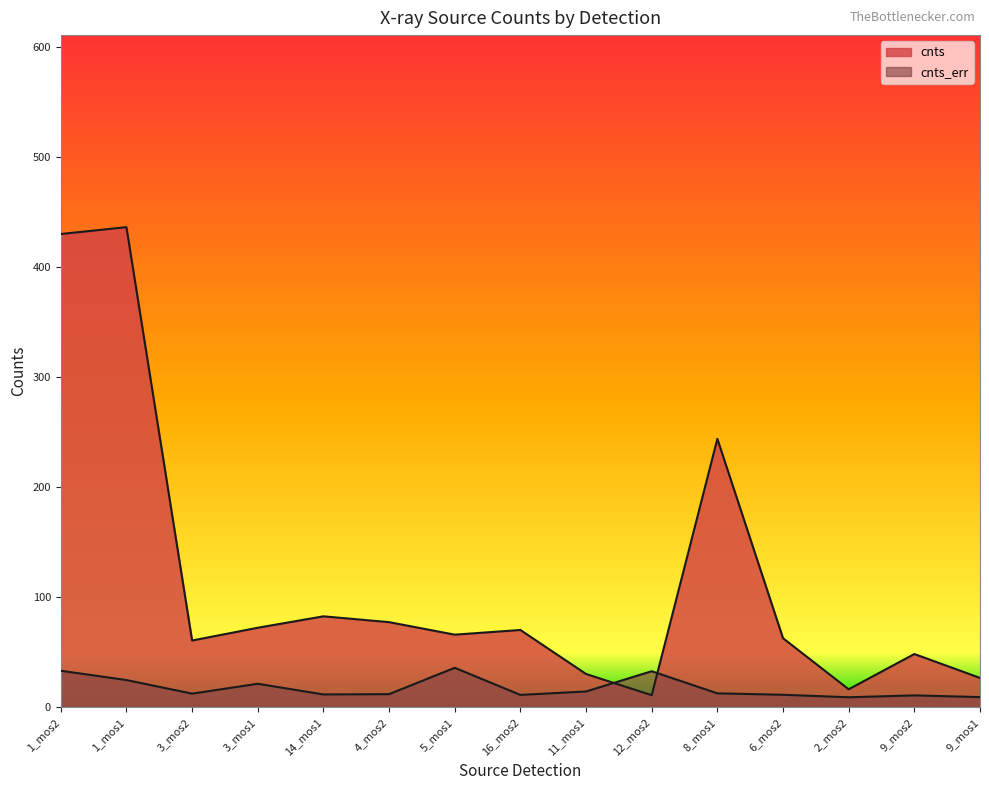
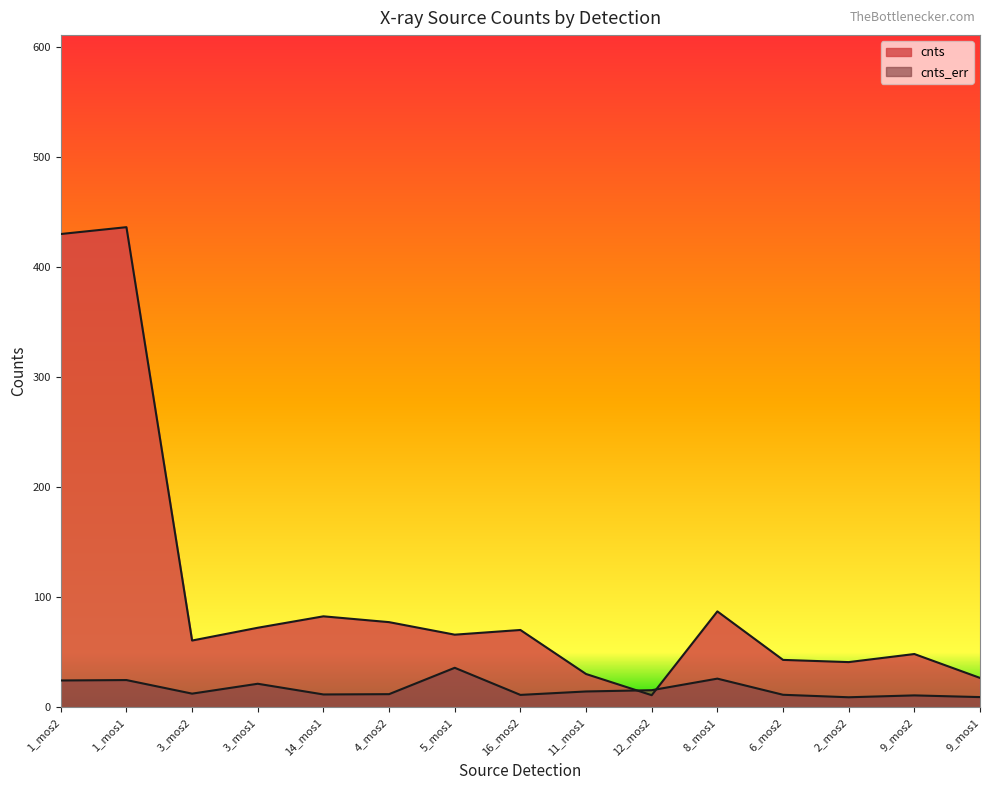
cnts_err, 1_mos2: 33 -> 24
cnts_err, 12_mos2: 33 -> 16
cnts, 8_mos1: 244 -> 87
cnts_err, 8_mos1: 13 -> 26
cnts, 6_mos2: 63 -> 43
cnts, 2_mos2: 16 -> 41
